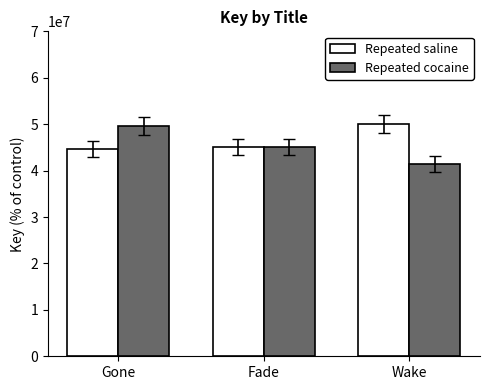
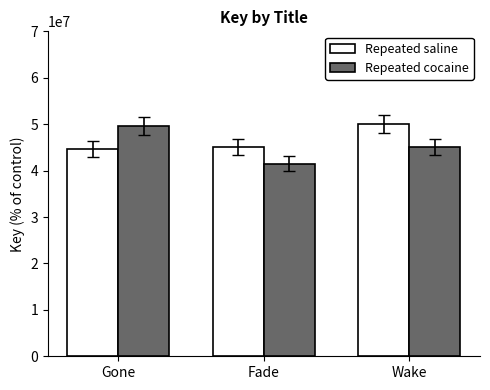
Repeated cocaine, Fade: 45000000 -> 41000000
Repeated cocaine, Wake: 41000000 -> 45000000
